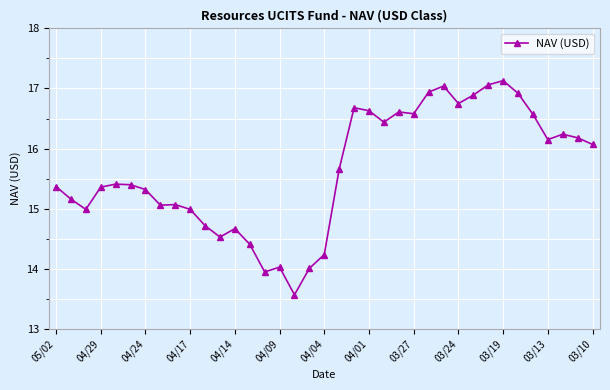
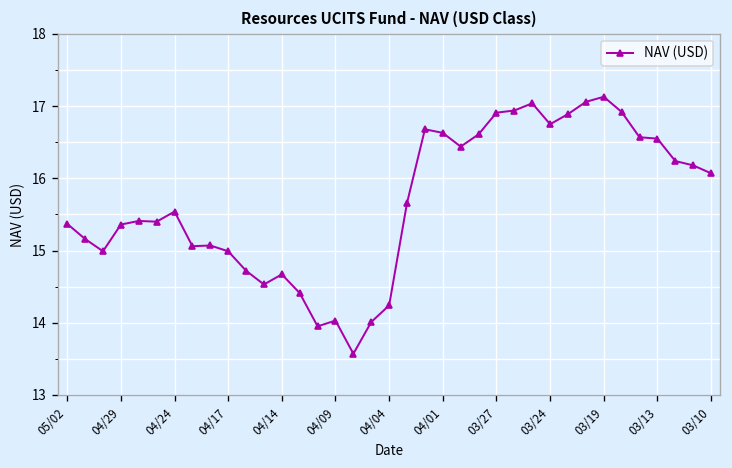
04/24: 15.3 -> 15.5
03/27: 16.6 -> 16.9
03/13: 16.2 -> 16.6
